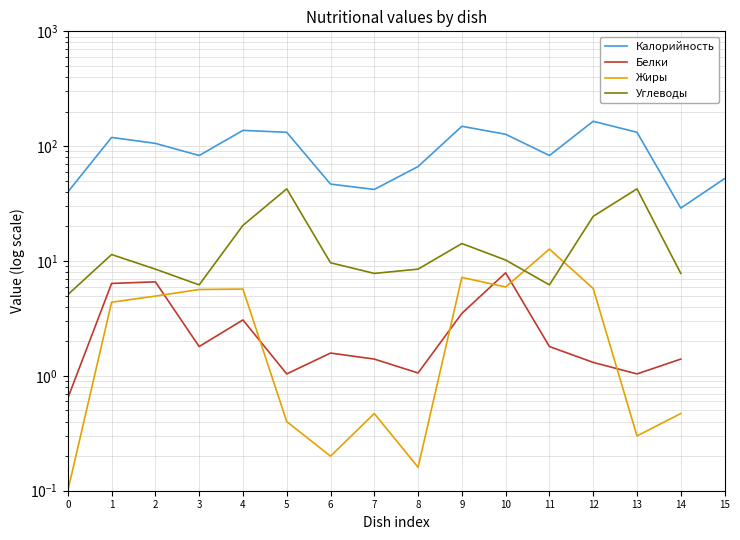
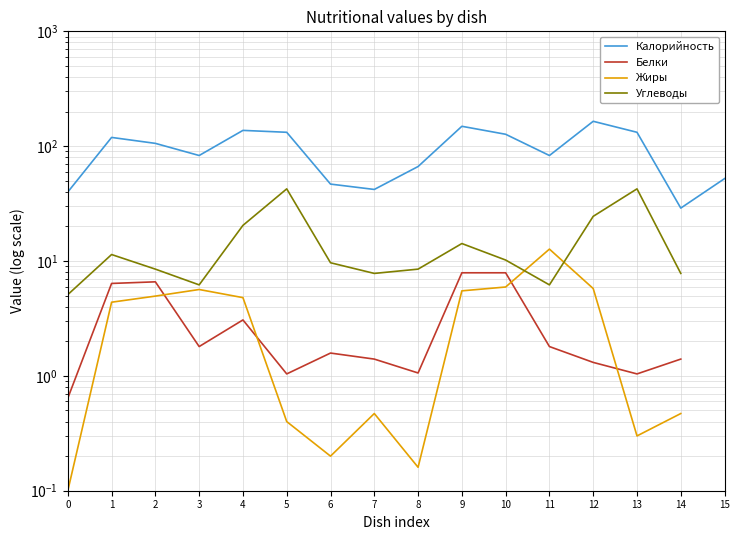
Жиры, 4: 6 -> 4.8
Белки, 9: 3.5 -> 8
Жиры, 9: 7 -> 6
